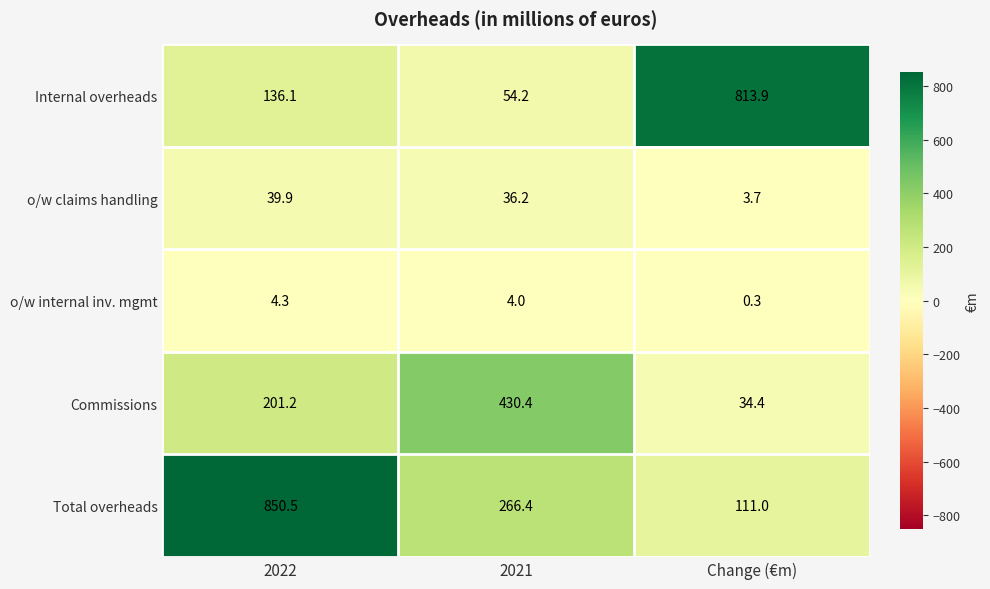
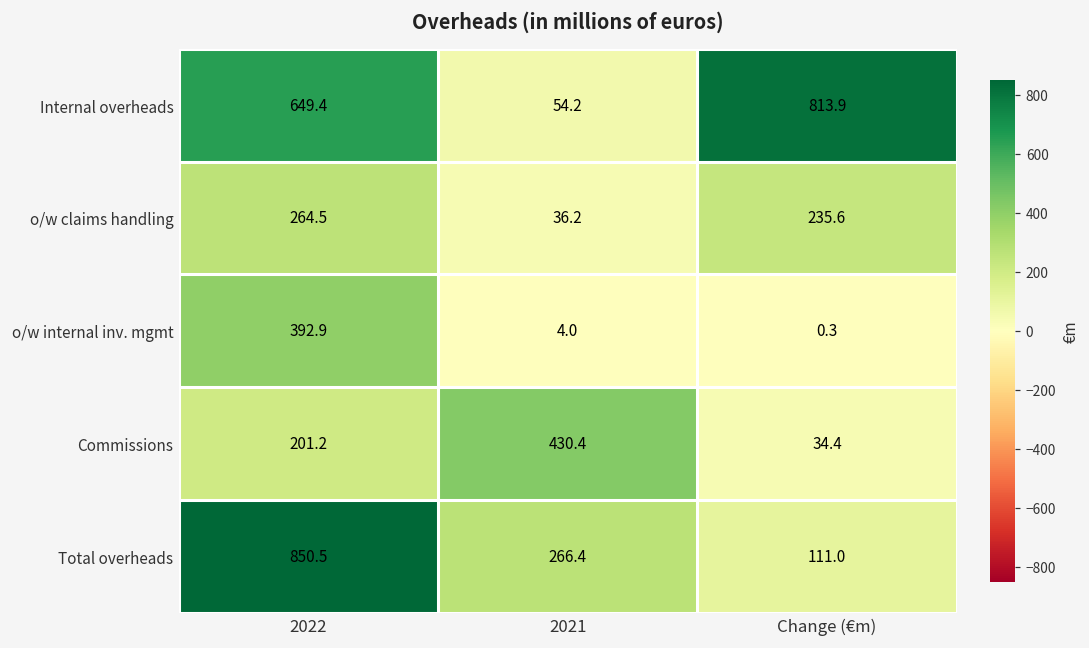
Internal overheads, 2022: 136.1 -> 649.4
o/w claims handling, 2022: 39.9 -> 264.5
o/w claims handling, Change (€m): 3.7 -> 235.6
o/w internal inv. mgmt, 2022: 4.3 -> 392.9
